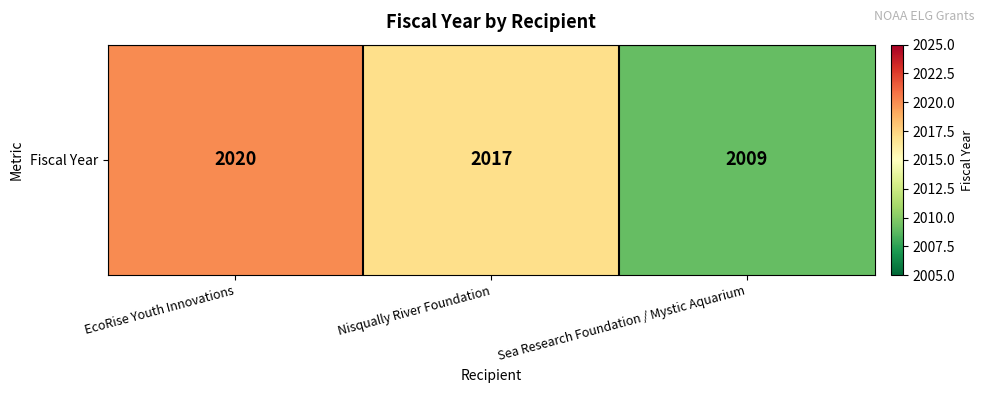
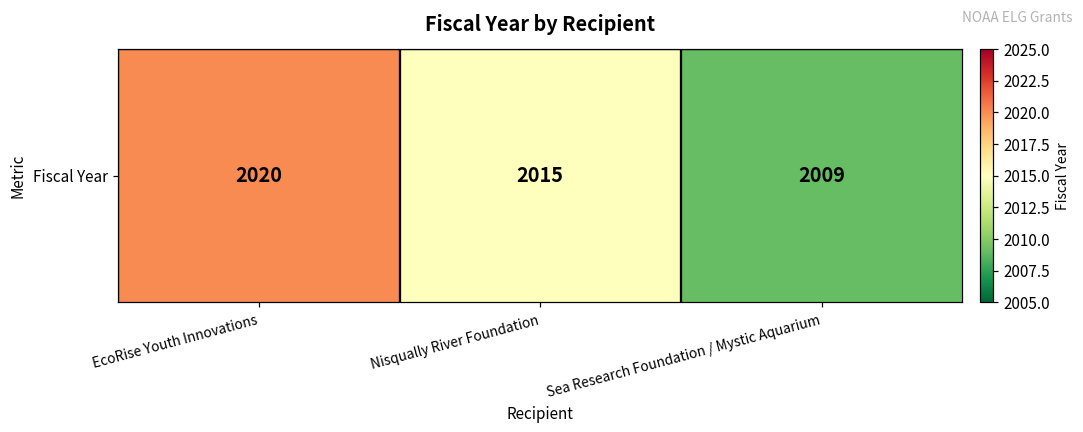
Fiscal Year, Nisqually River Foundation: 2017 -> 2015
